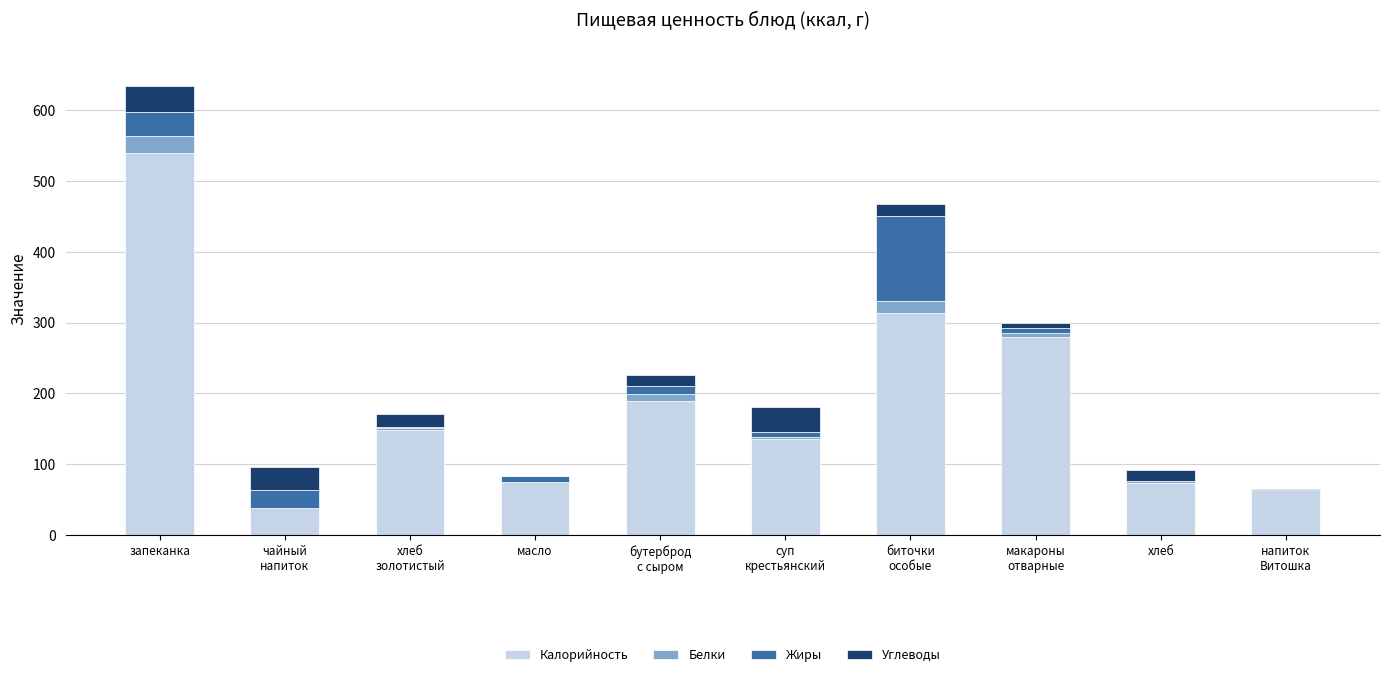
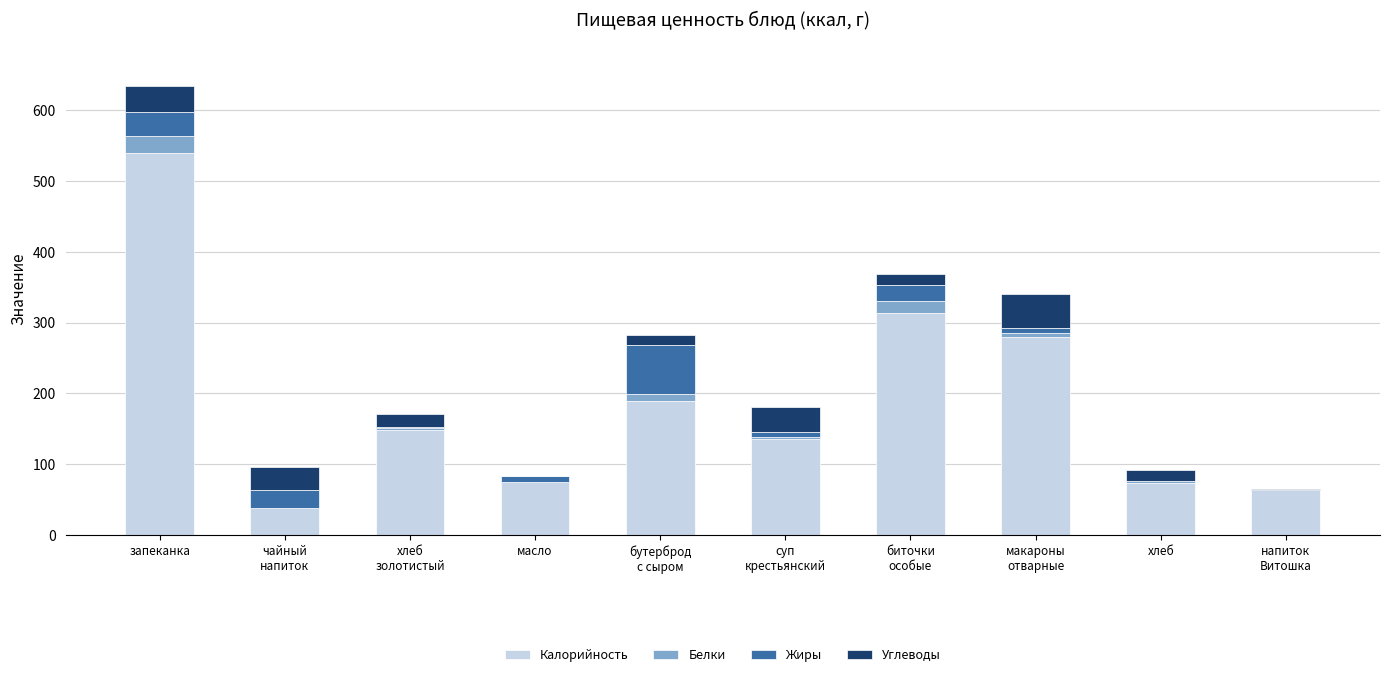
Жиры, бутерброд с сыром: 10 -> 70
Жиры, биточки особые: 120 -> 20
Углеводы, макароны отварные: 10 -> 50
